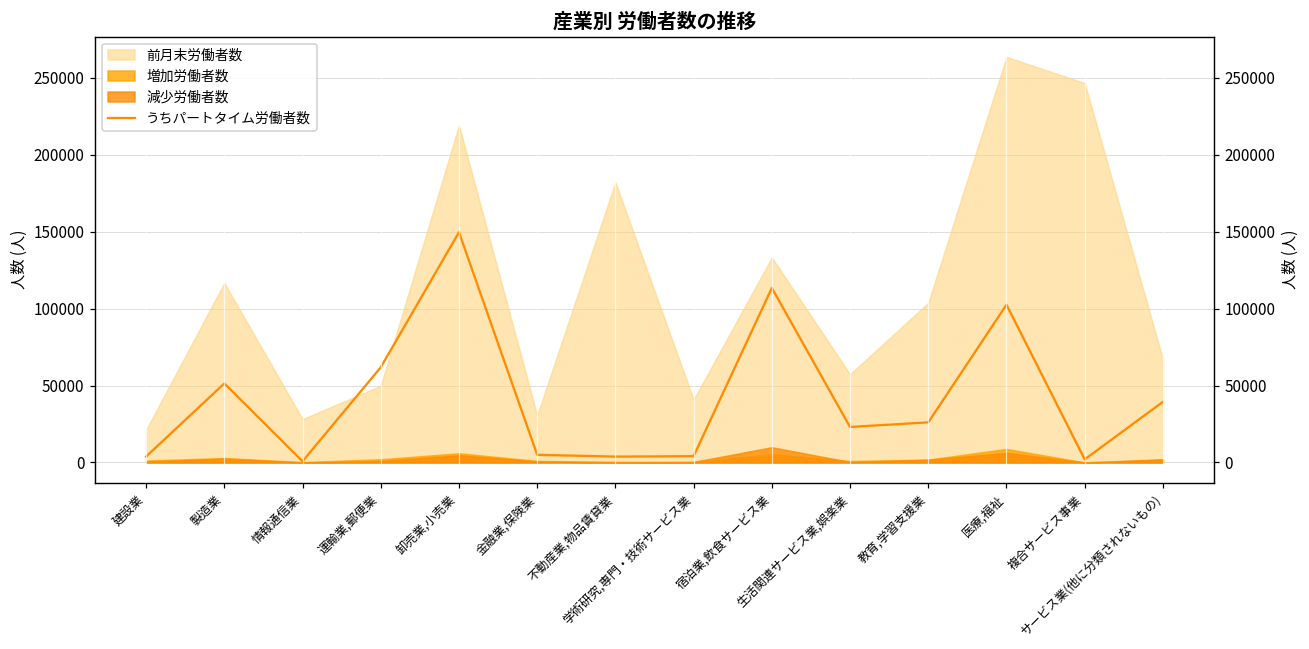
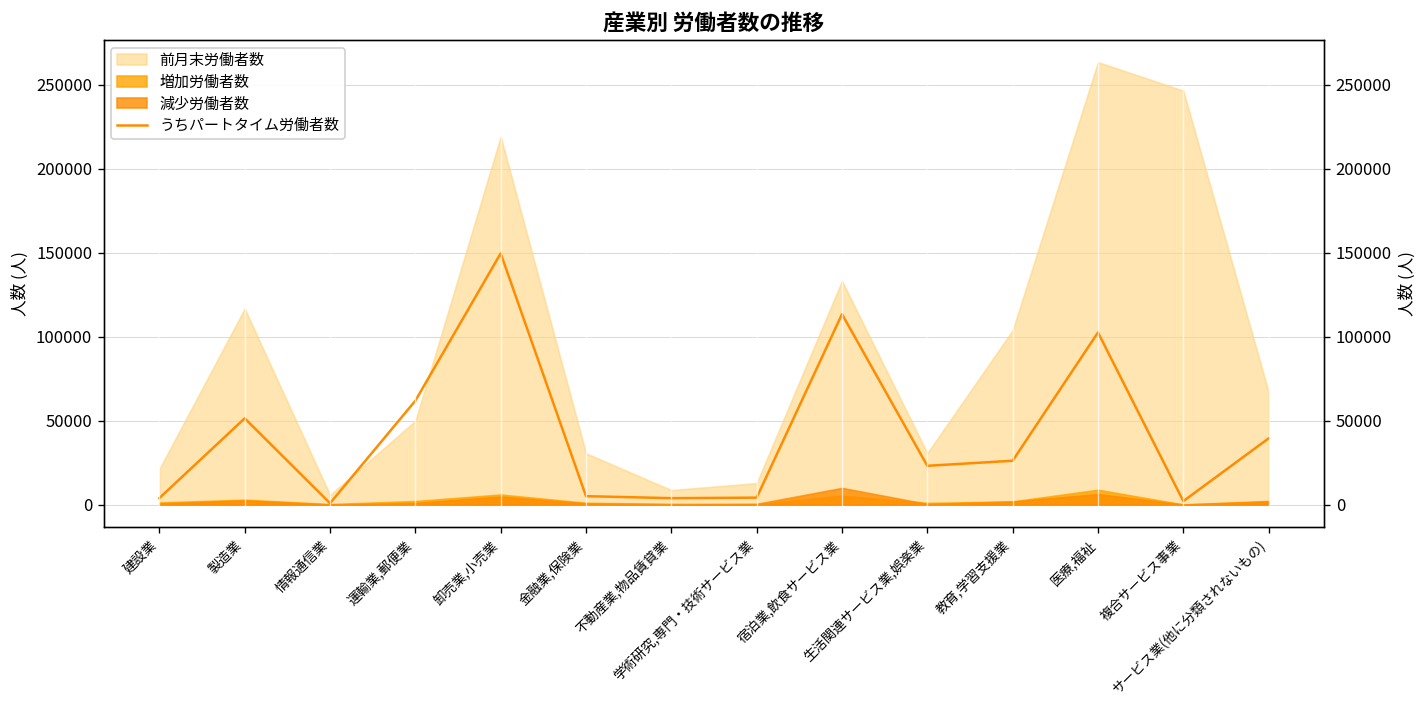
前月末労働者数, 情報通信業: 28000 -> 6000
前月末労働者数, 不動産業,物品賃貸業: 182000 -> 9000
前月末労働者数, 学術研究,専門・技術サービス業: 41000 -> 13000
前月末労働者数, 生活関連サービス業,娯楽業: 57000 -> 31000
